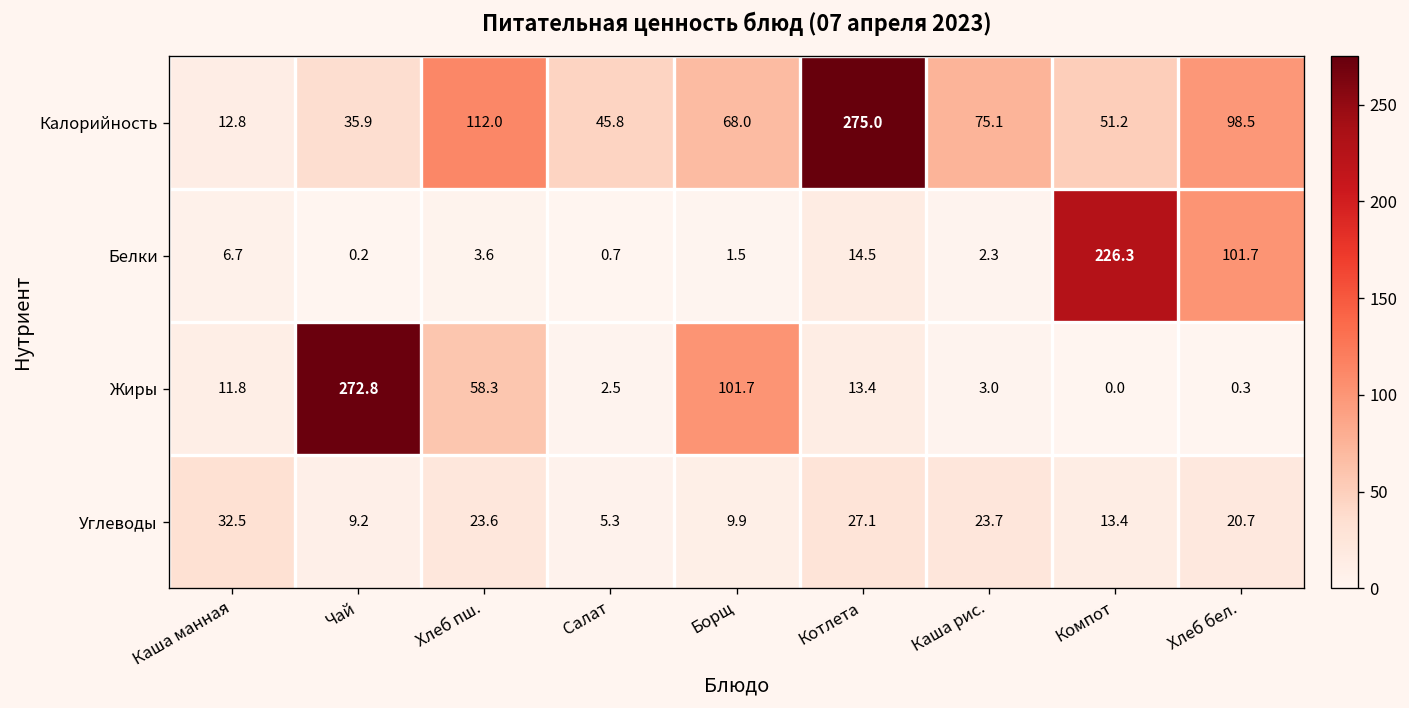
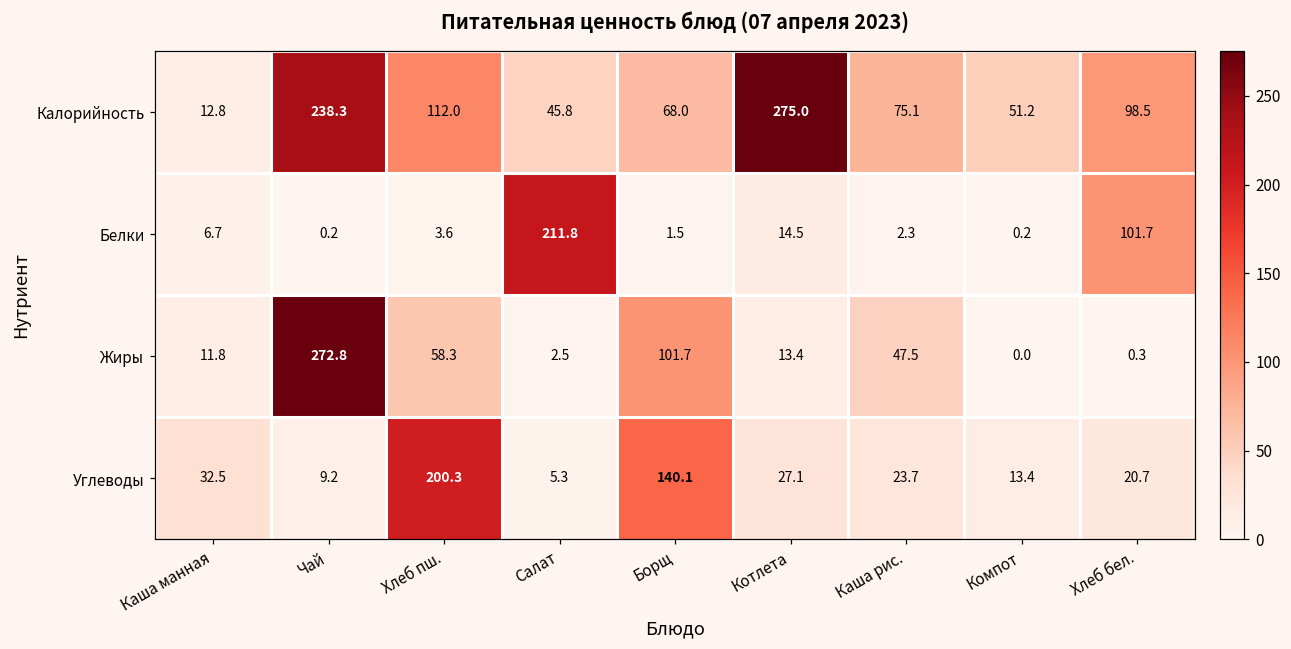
Калорийность, Чай: 35.9 -> 238.3
Белки, Салат: 0.7 -> 211.8
Белки, Компот: 226.3 -> 0.2
Жиры, Каша рис.: 3.0 -> 47.5
Углеводы, Хлеб пш.: 23.6 -> 200.3
Углеводы, Борщ: 9.9 -> 140.1
